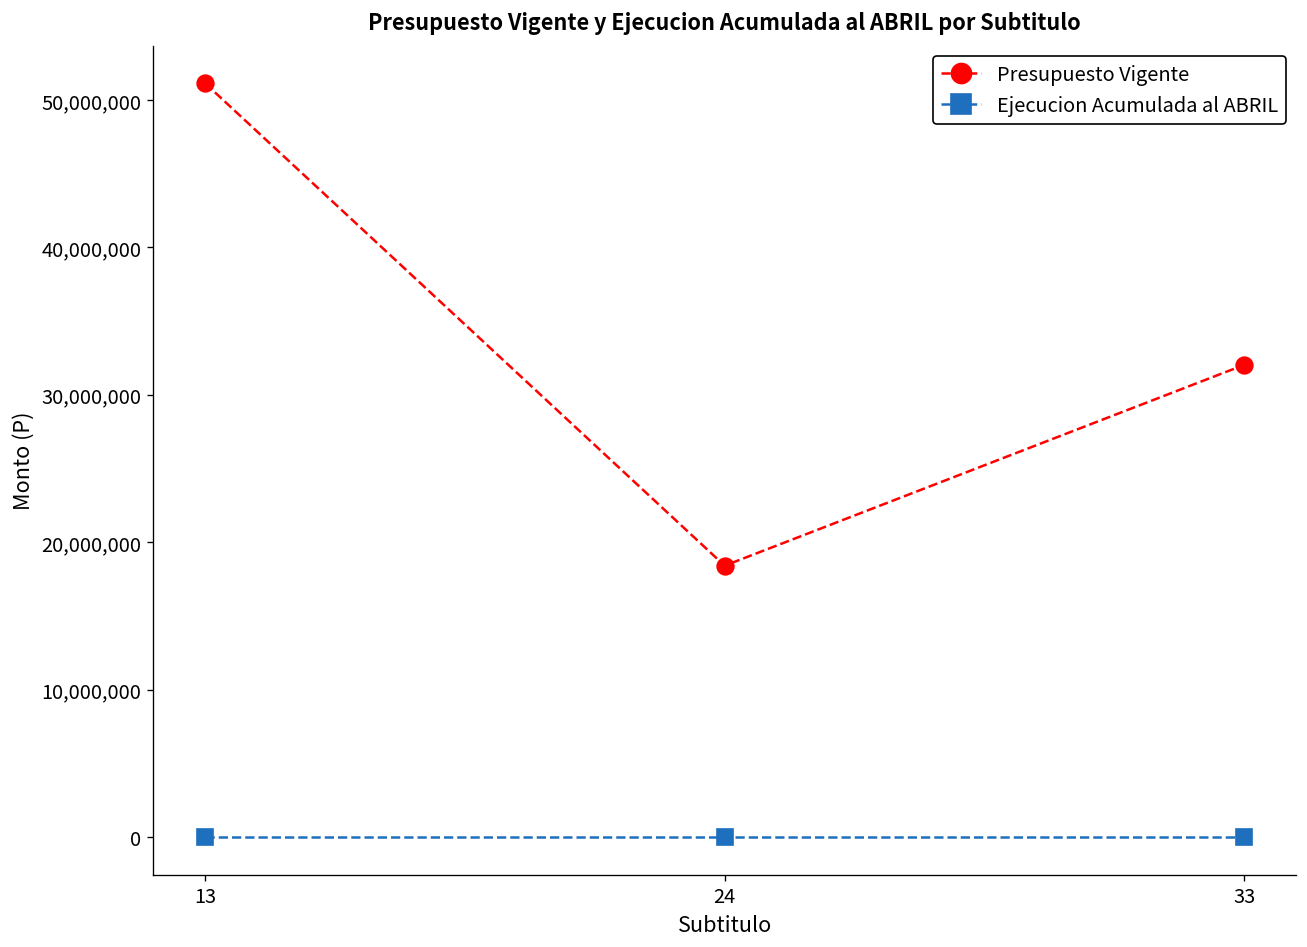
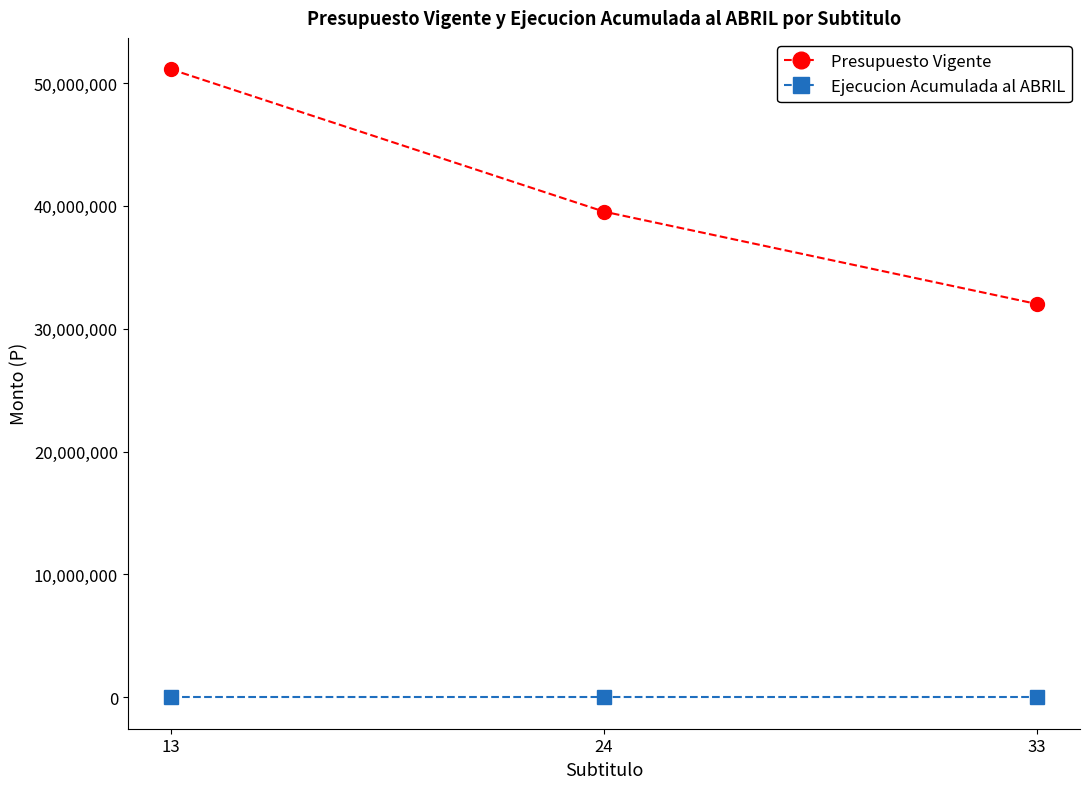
Presupuesto Vigente, 24: 18,400,000 -> 39,500,000
